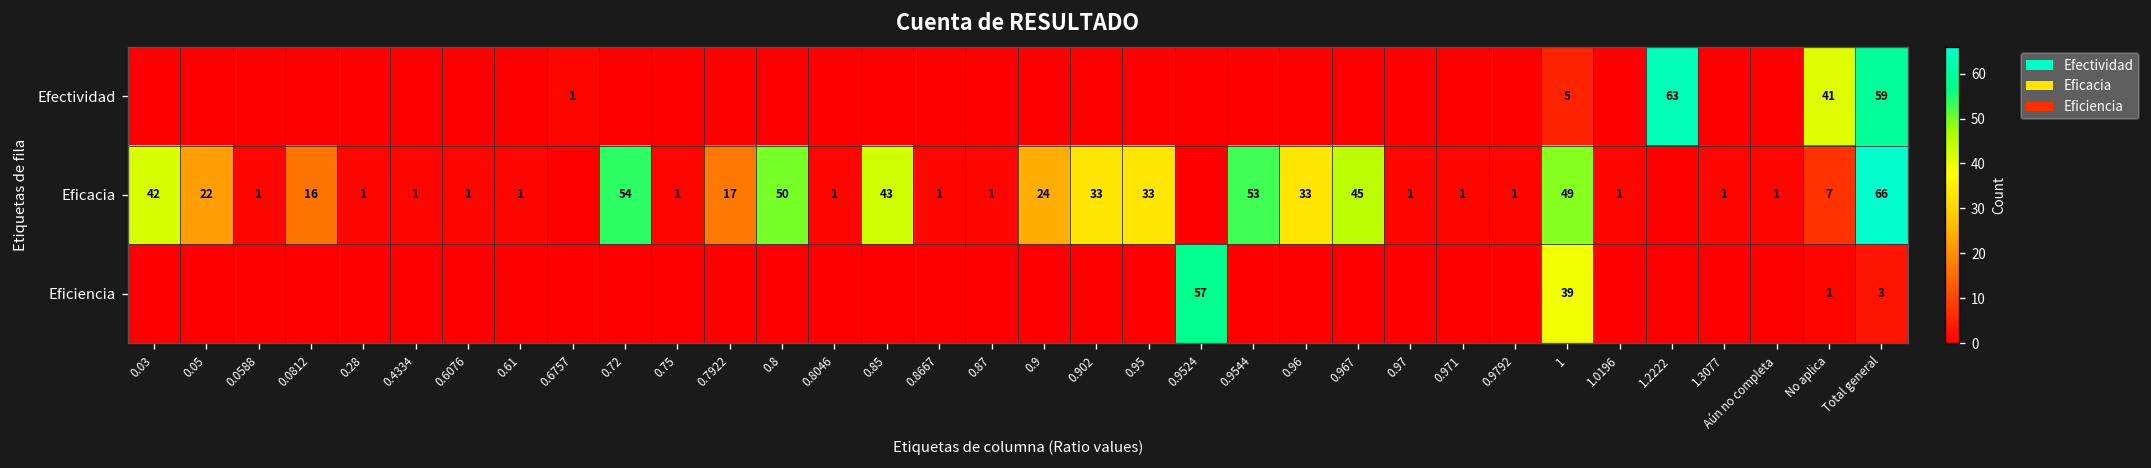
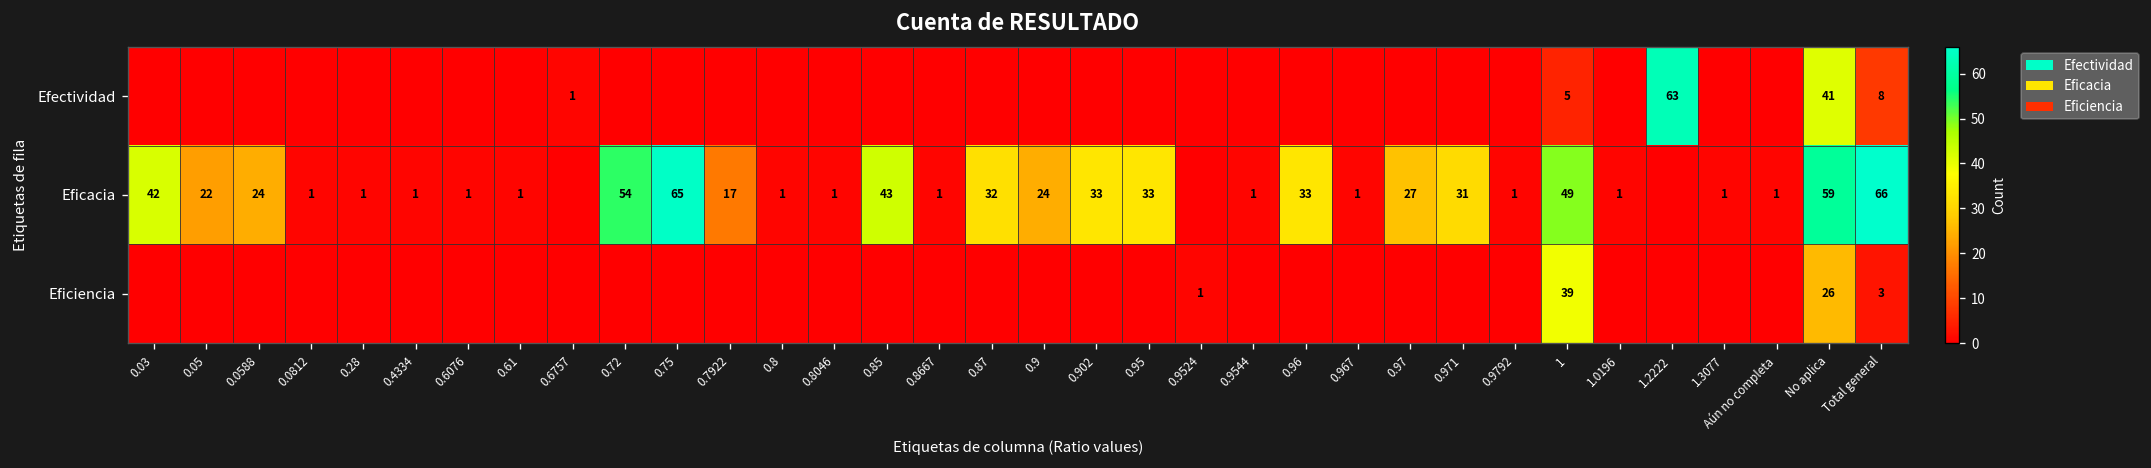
Efectividad, Total general: 59 -> 8
Eficacia, 0.0588: 1 -> 24
Eficacia, 0.0812: 16 -> 1
Eficacia, 0.75: 1 -> 65
Eficacia, 0.8: 50 -> 1
Eficacia, 0.87: 1 -> 32
Eficacia, 0.9544: 53 -> 1
Eficacia, 0.967: 45 -> 1
Eficacia, 0.97: 1 -> 27
Eficacia, 0.971: 1 -> 31
Eficacia, No aplica: 7 -> 59
Eficiencia, 0.9524: 57 -> 1
Eficiencia, No aplica: 1 -> 26
